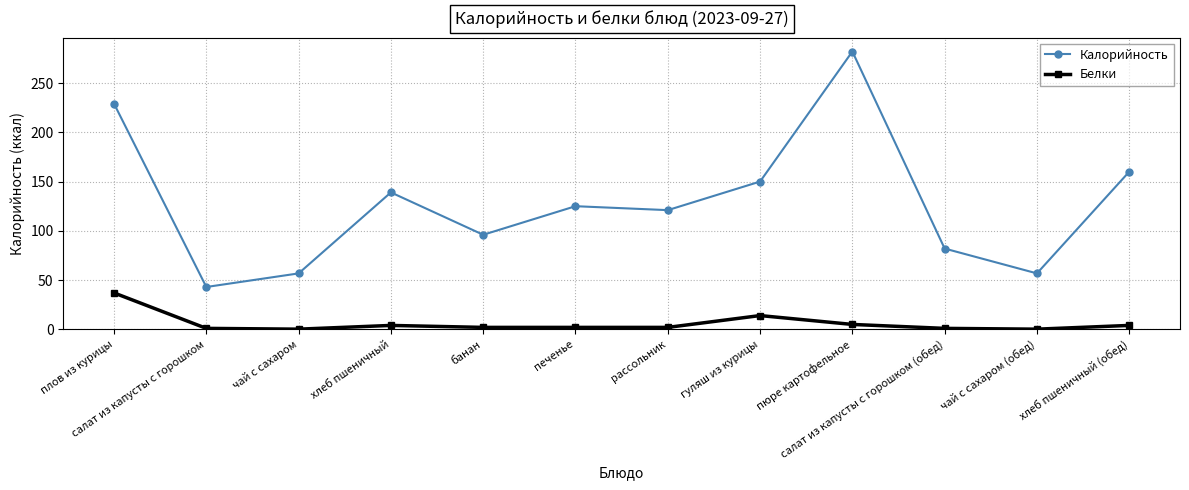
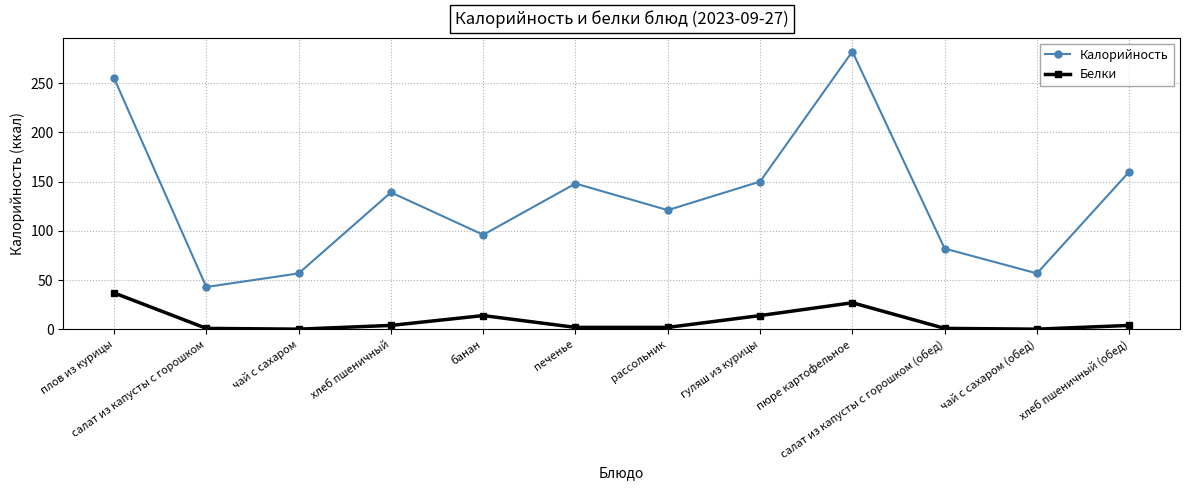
Калорийность, плов из курицы: 230 -> 260
Белки, банан: 0 -> 10
Калорийность, печенье: 130 -> 150
Белки, пюре картофельное: 10 -> 30
